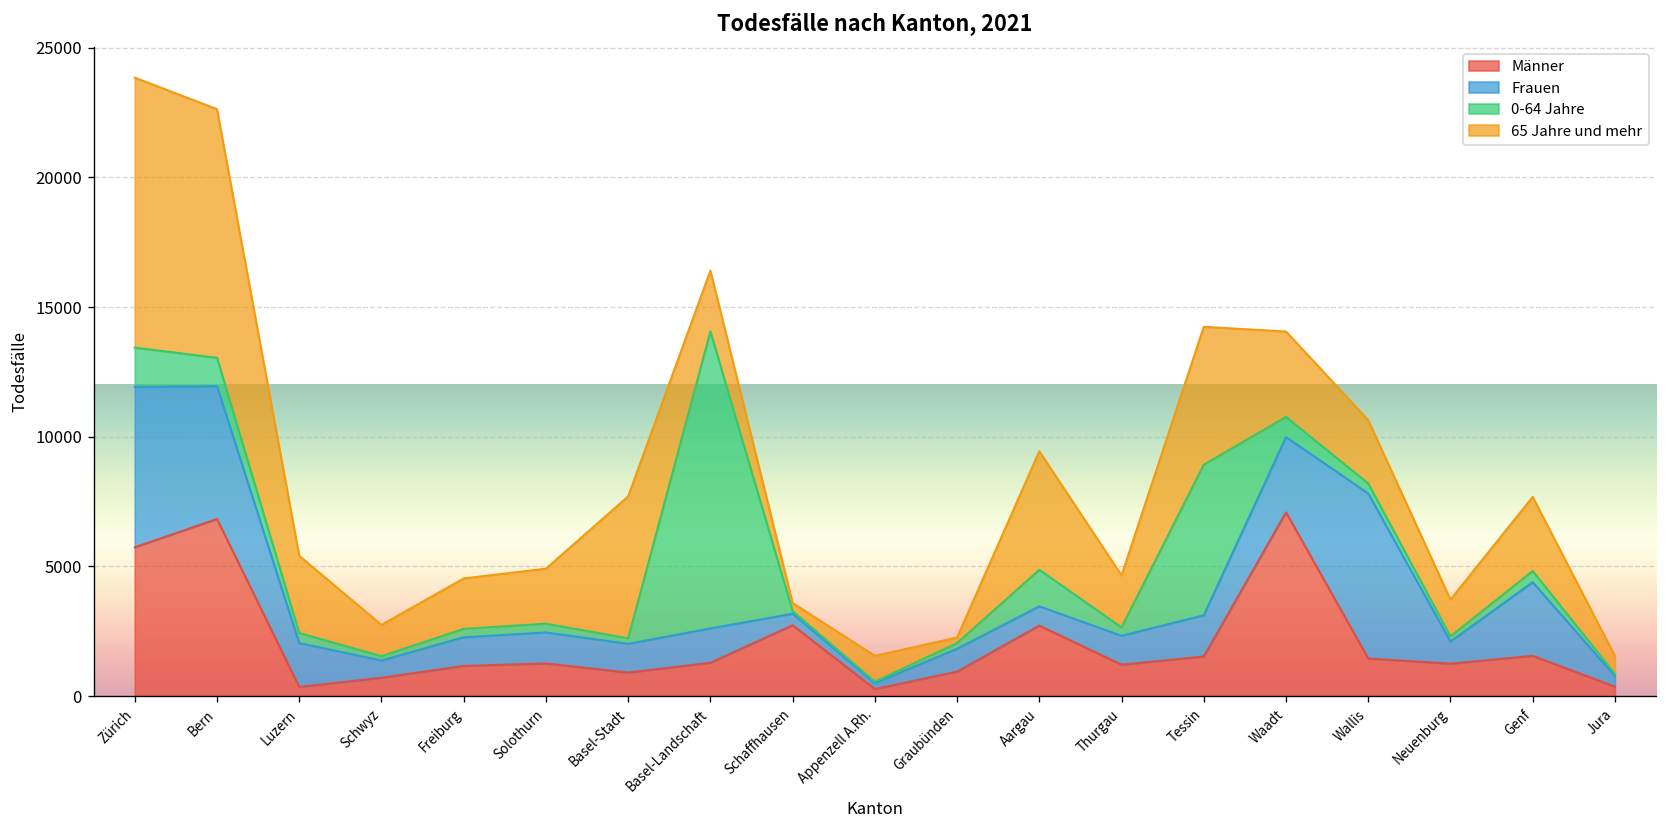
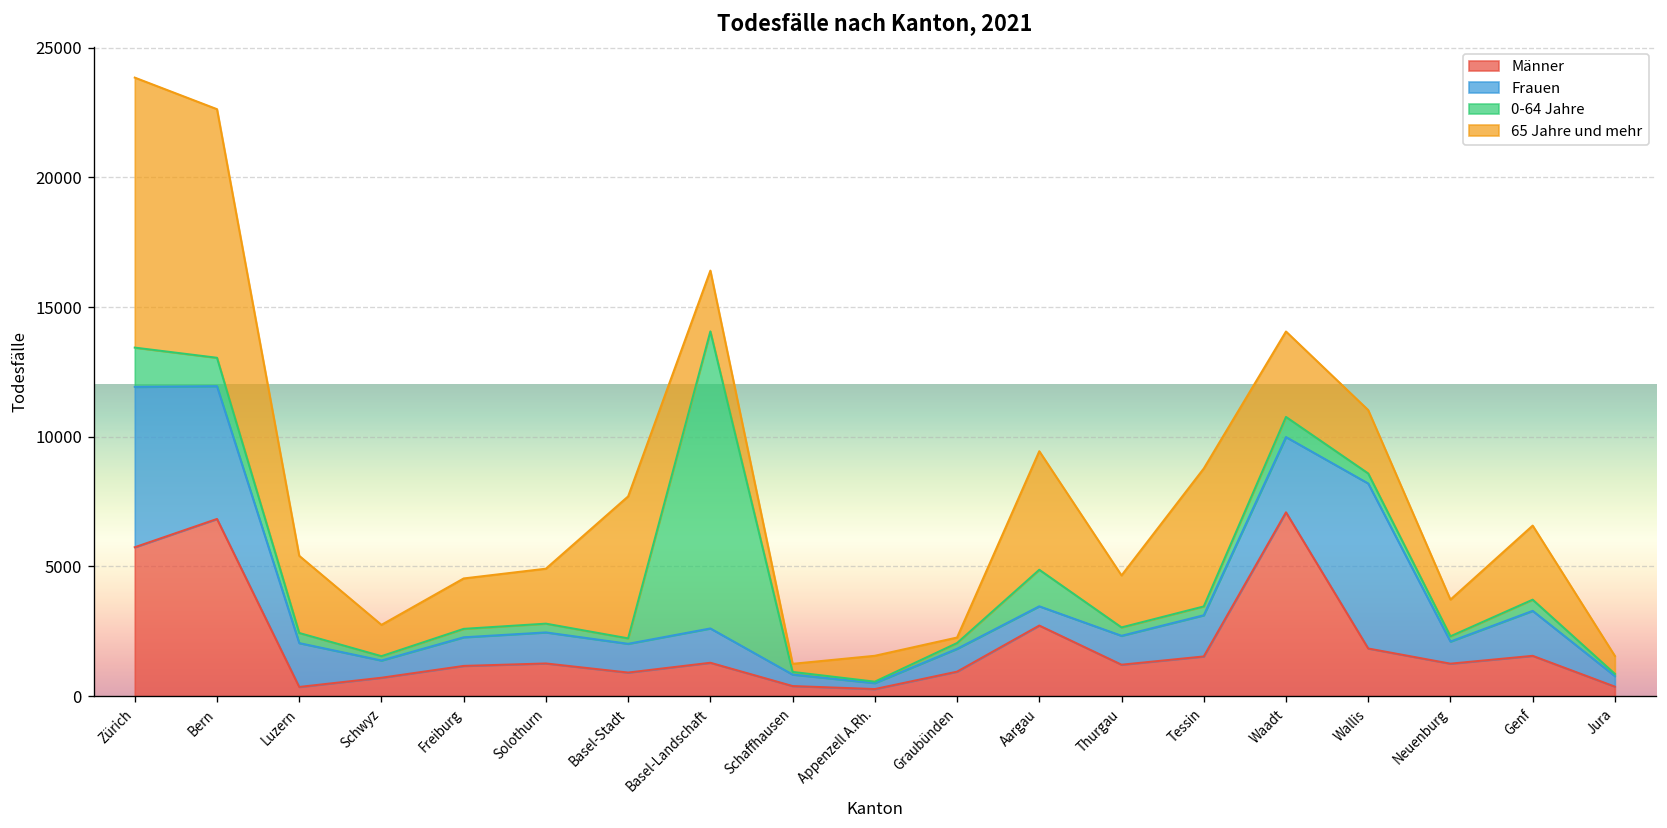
Männer, Schaffhausen: 2700 -> 400
0-64 Jahre, Tessin: 5800 -> 300
Männer, Wallis: 1500 -> 1800
Frauen, Genf: 2800 -> 1700
